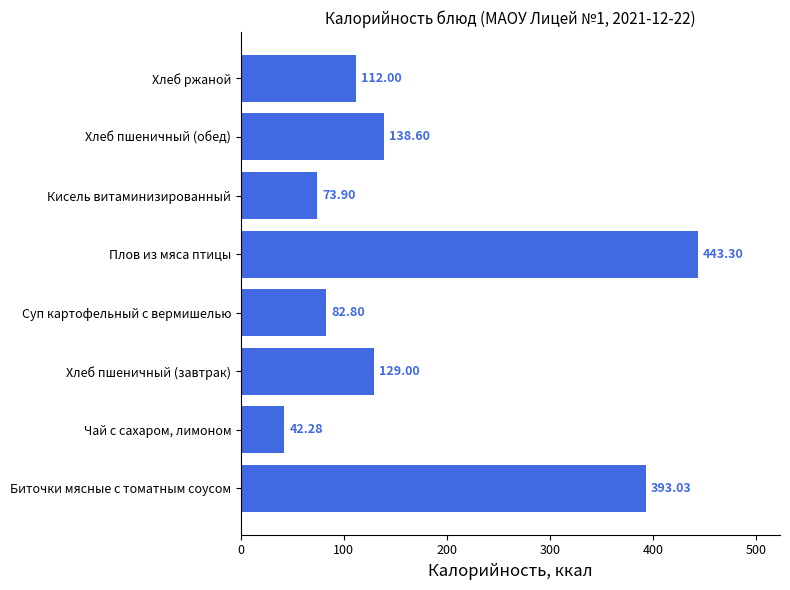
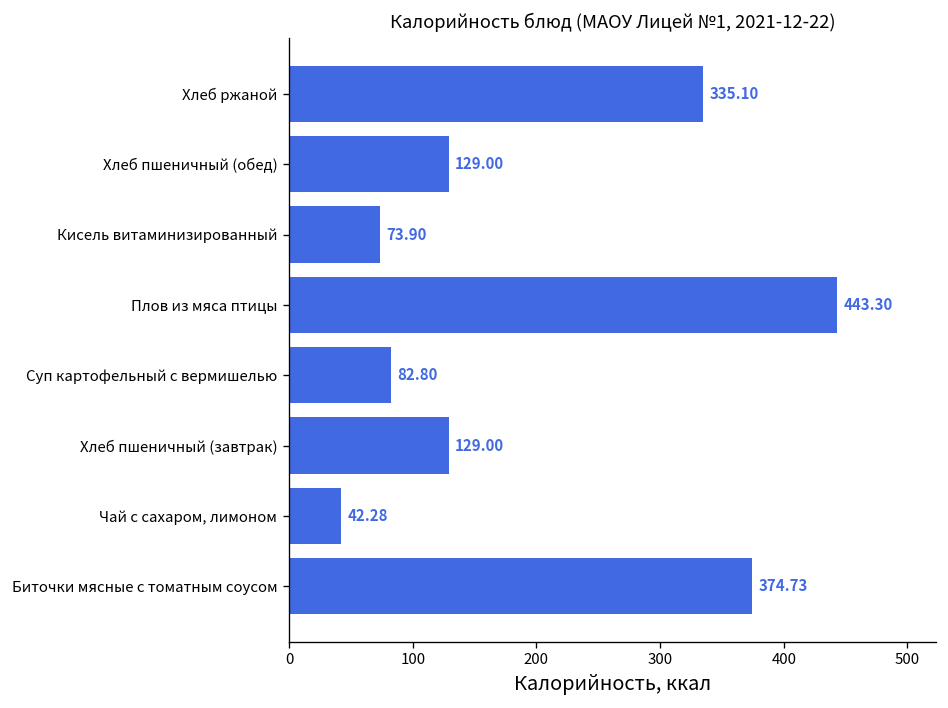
Хлеб ржаной: 112.00 -> 335.10
Хлеб пшеничный (обед): 138.60 -> 129.00
Биточки мясные с томатным соусом: 393.03 -> 374.73
